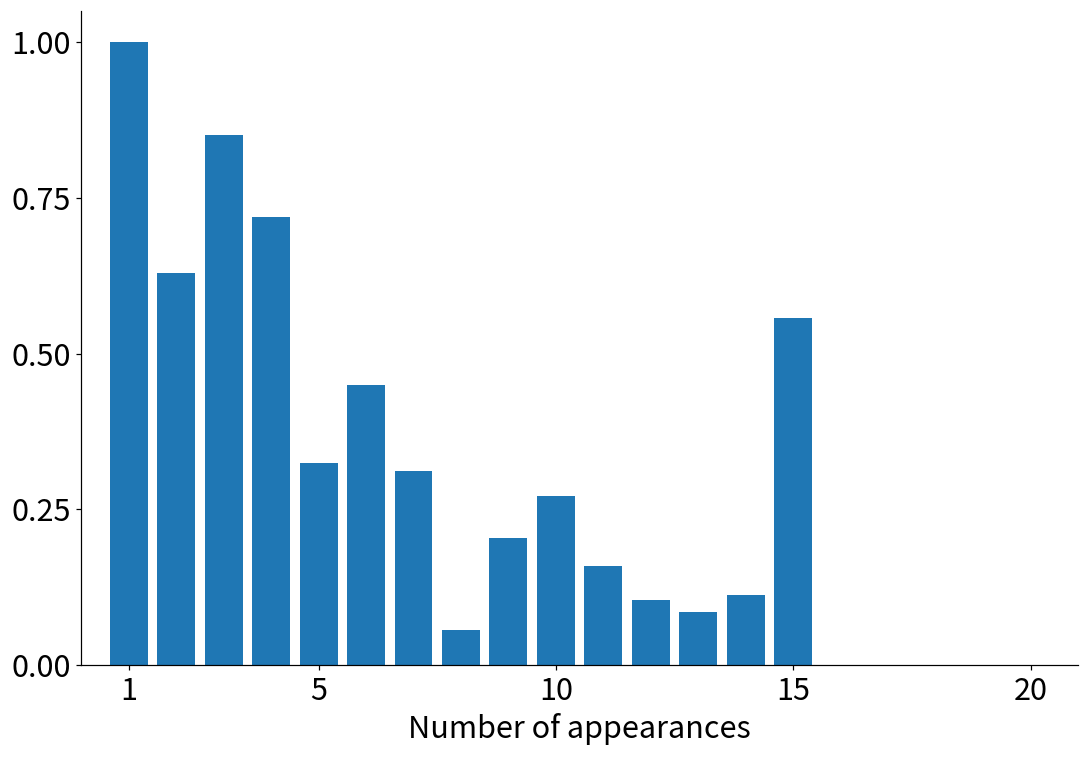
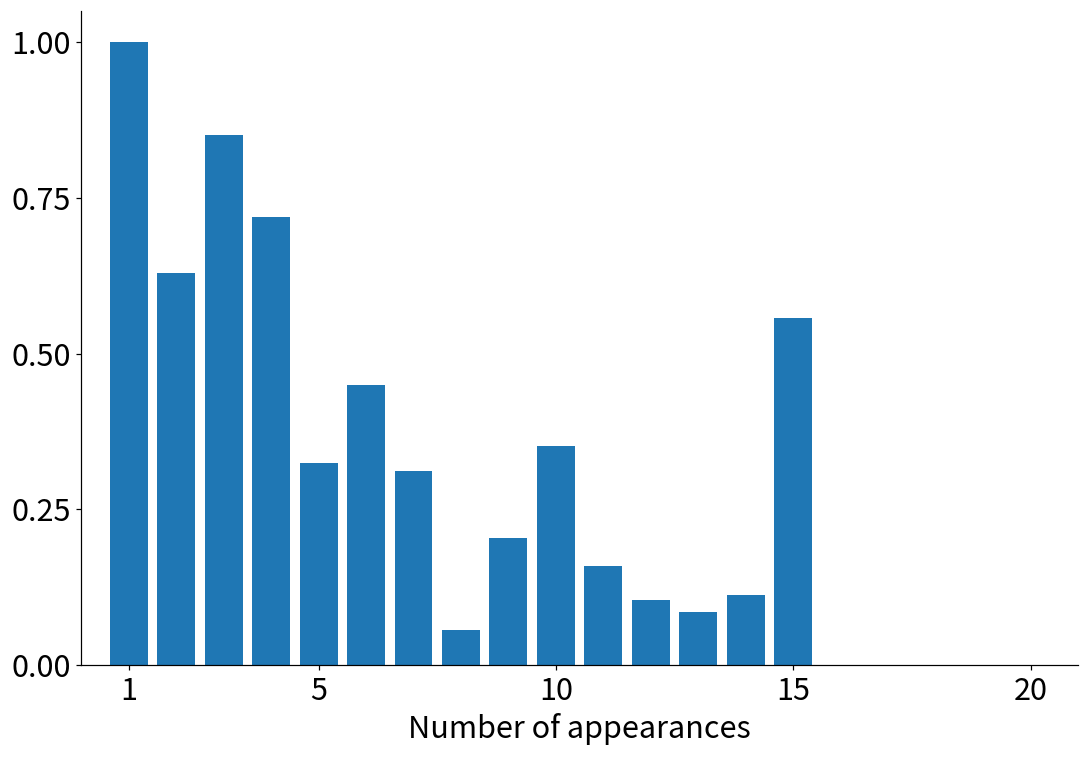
10: 0.27 -> 0.35
